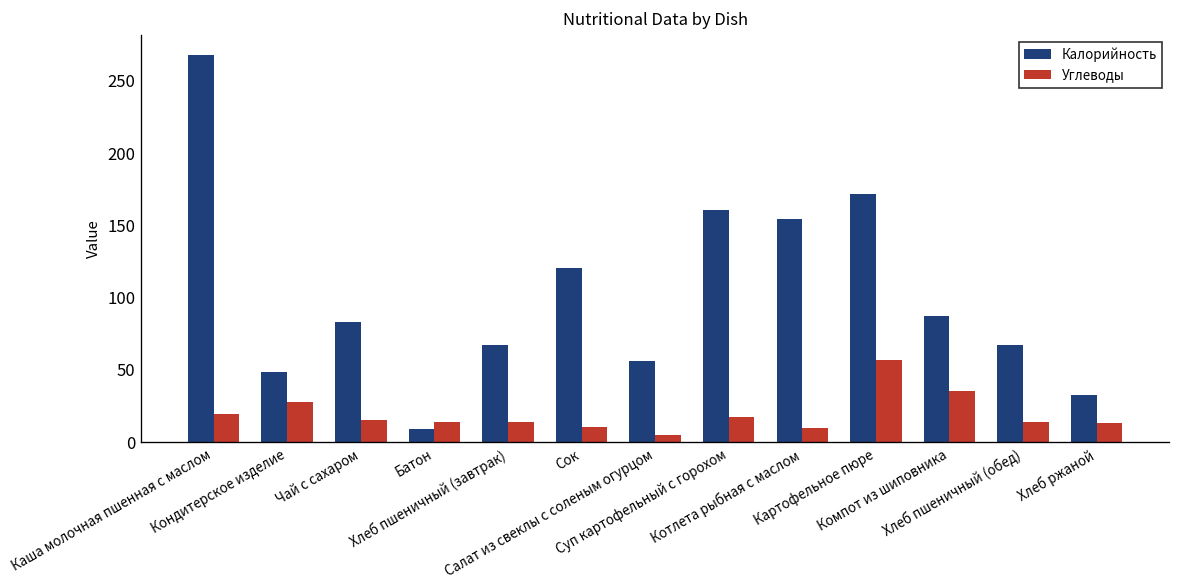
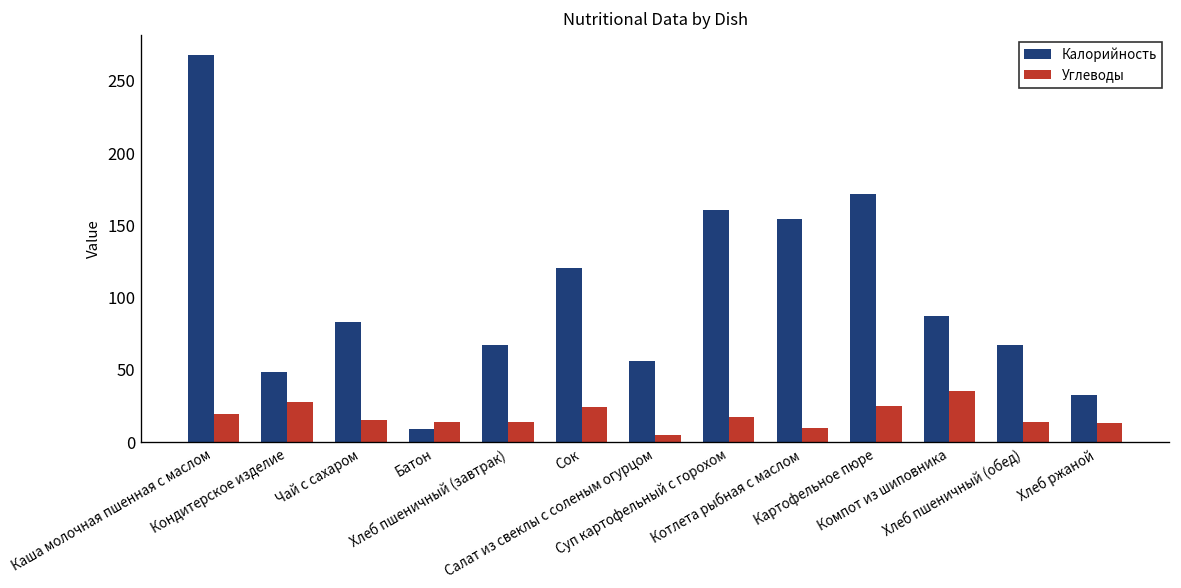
Углеводы, Сок: 10 -> 24
Углеводы, Картофельное пюре: 57 -> 25
